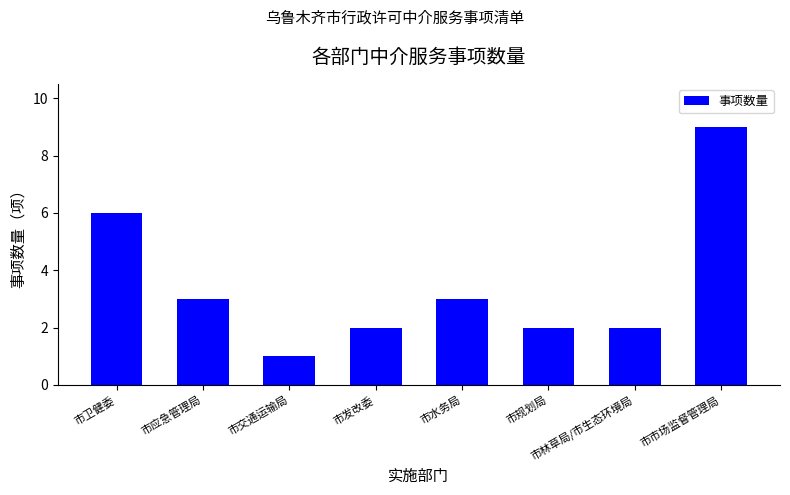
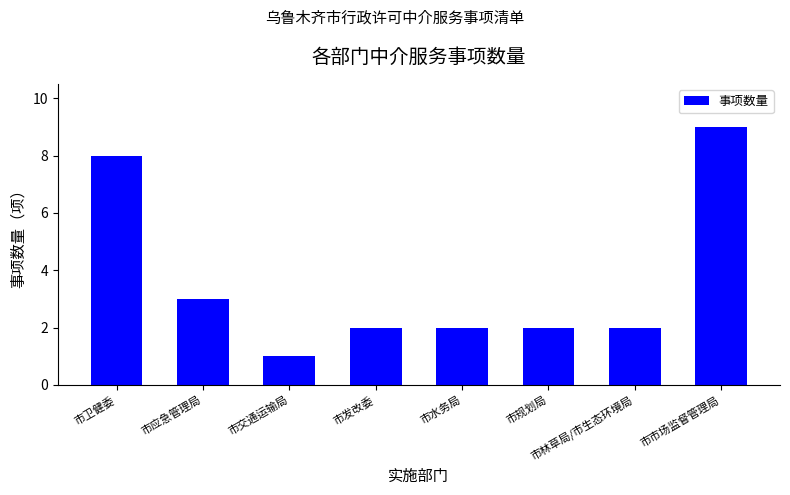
市卫健委: 6 -> 8
市水务局: 3 -> 2
